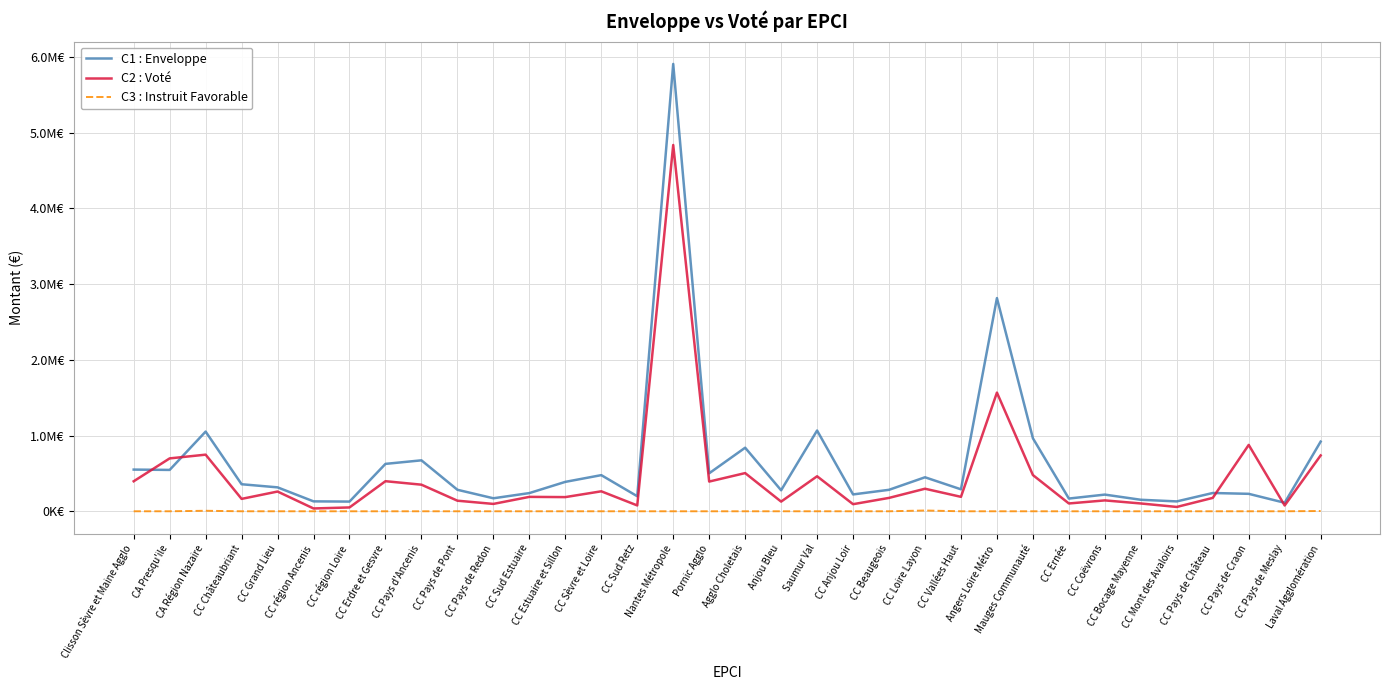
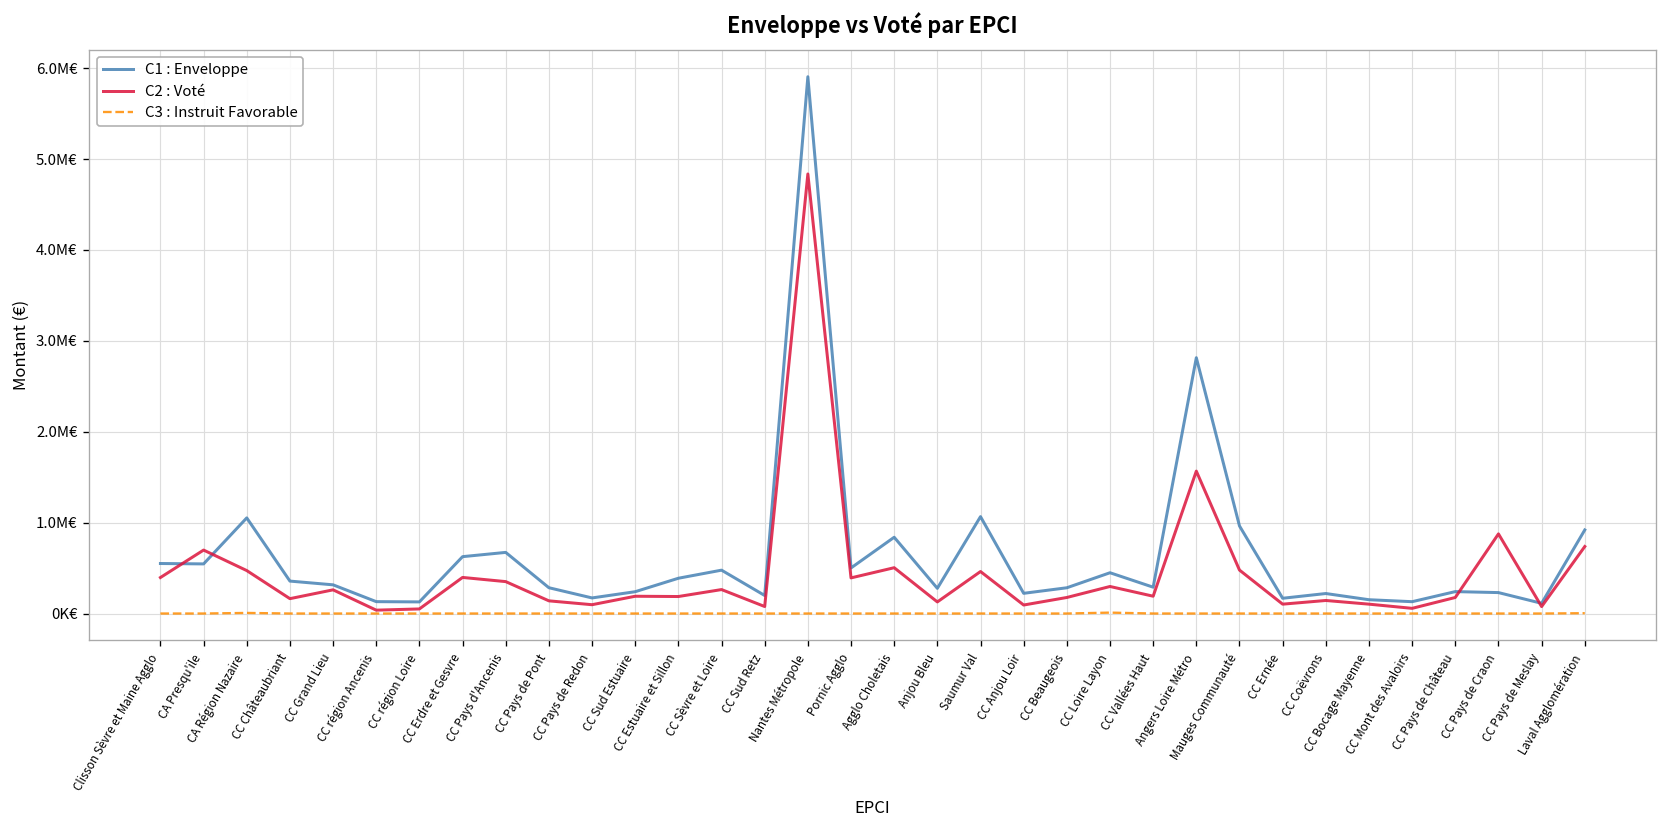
C2 : Voté, CA Région Nazaire: 0.7M€ -> 0.5M€
